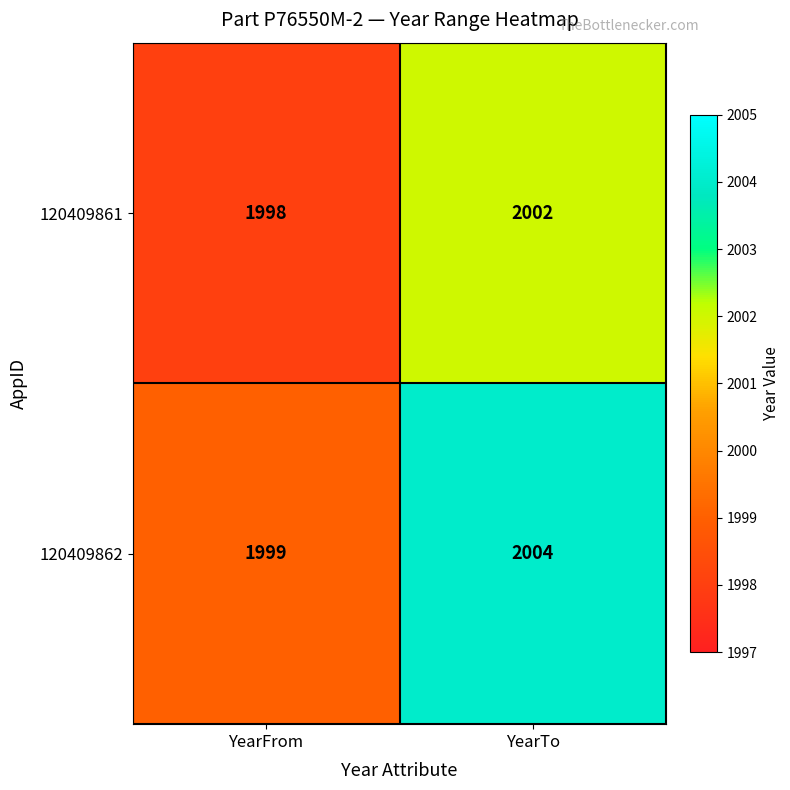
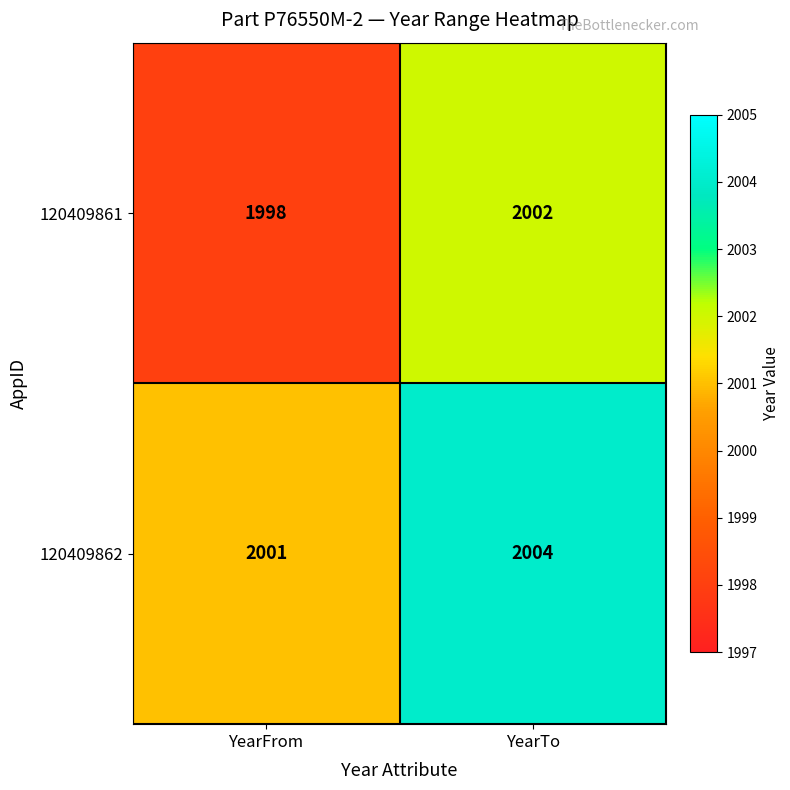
120409862, YearFrom: 1999 -> 2001
